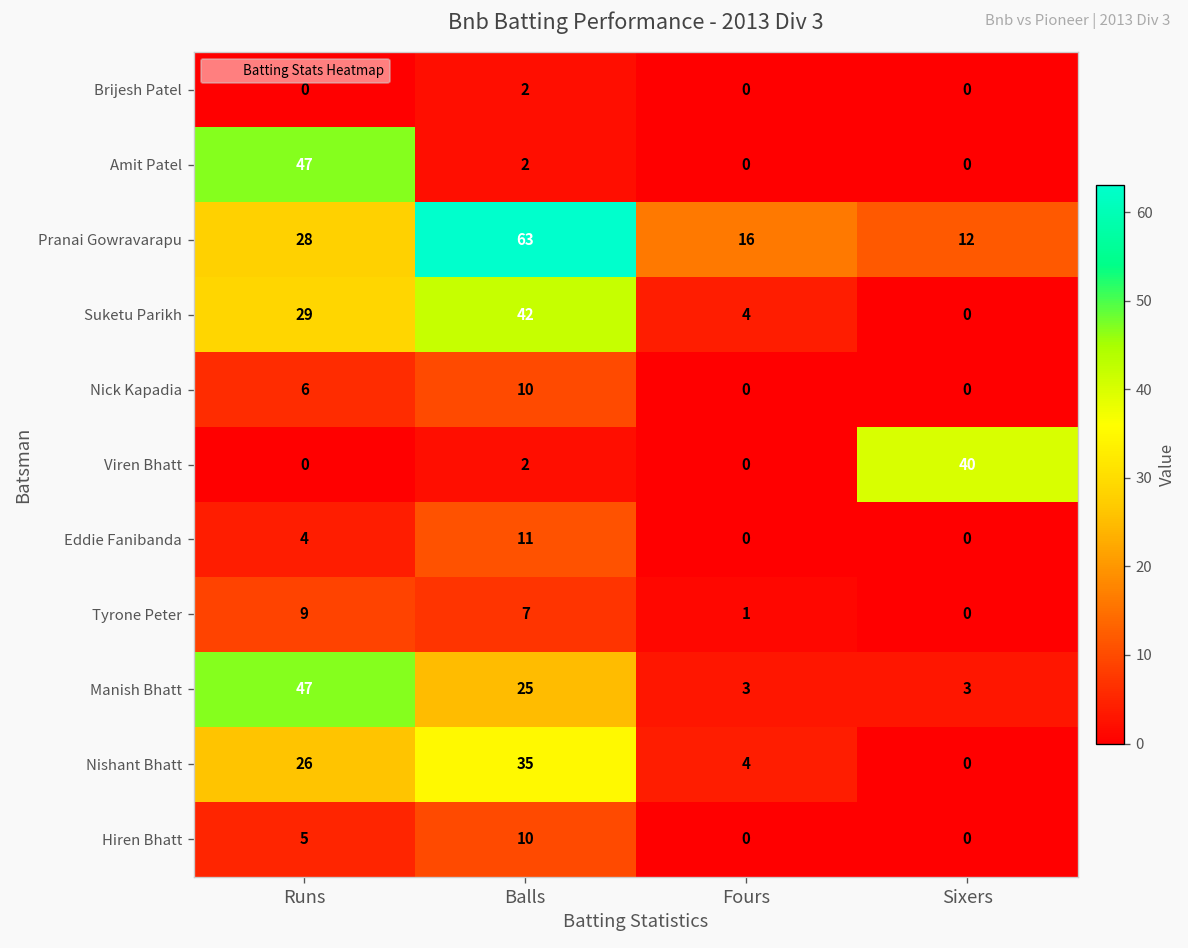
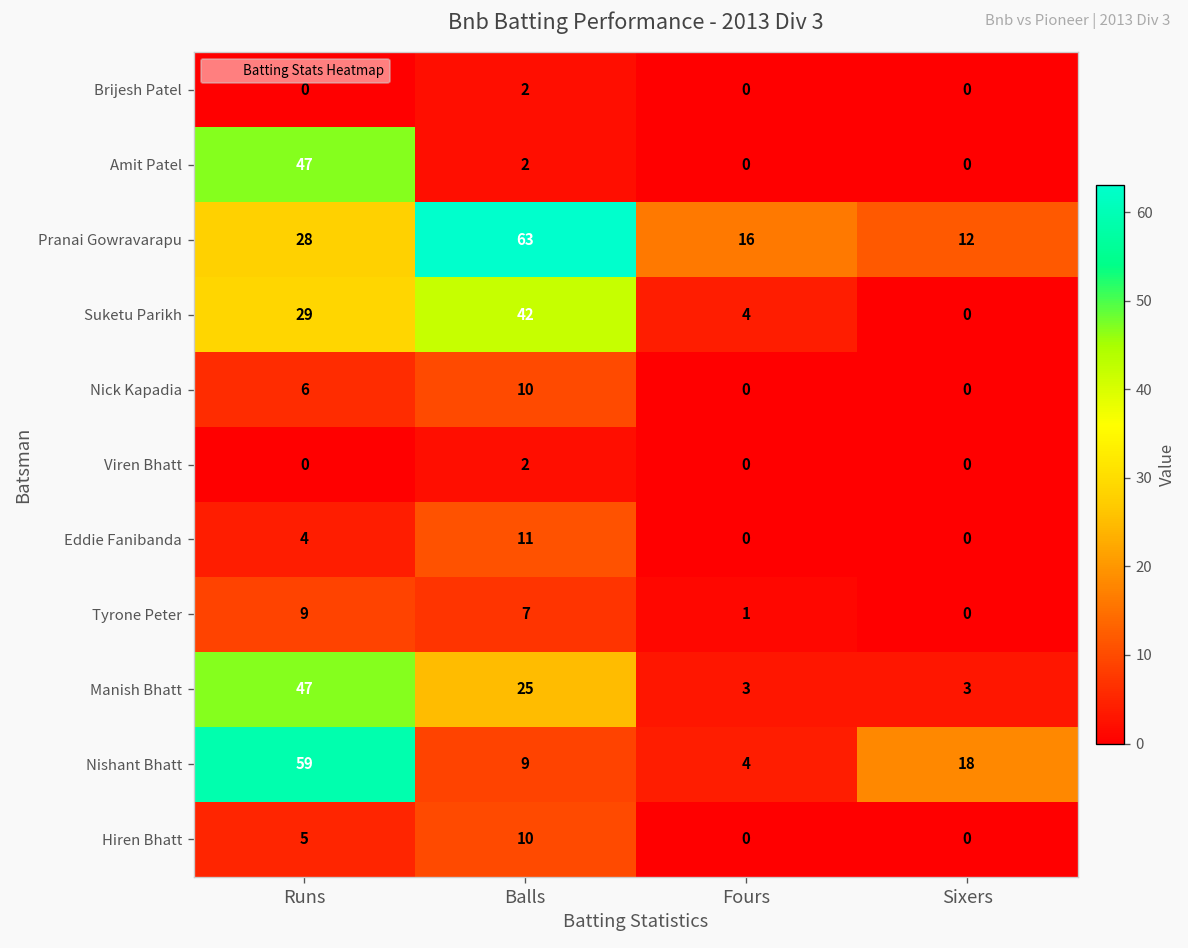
Viren Bhatt, Sixers: 40 -> 0
Nishant Bhatt, Runs: 26 -> 59
Nishant Bhatt, Balls: 35 -> 9
Nishant Bhatt, Sixers: 0 -> 18
